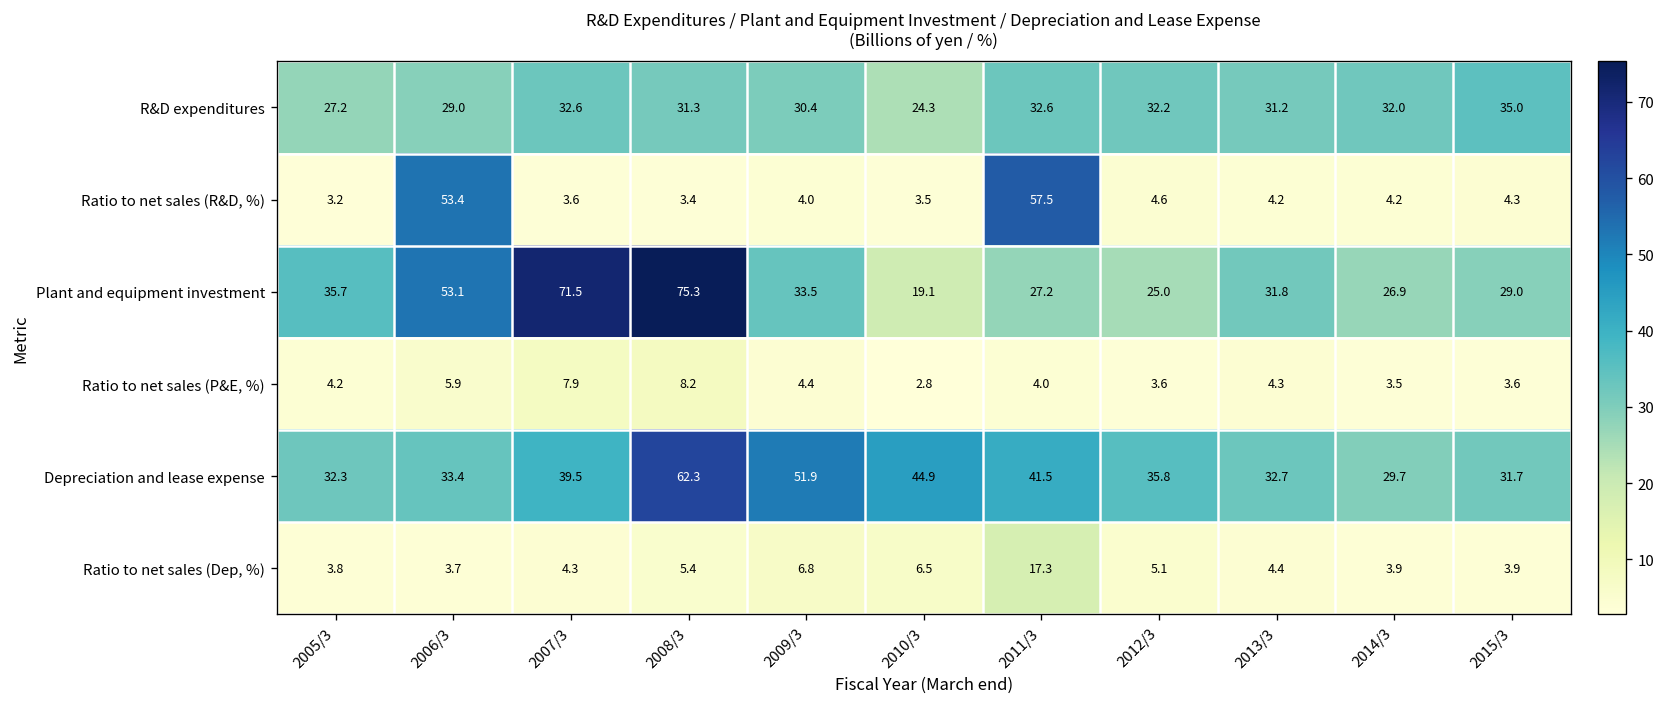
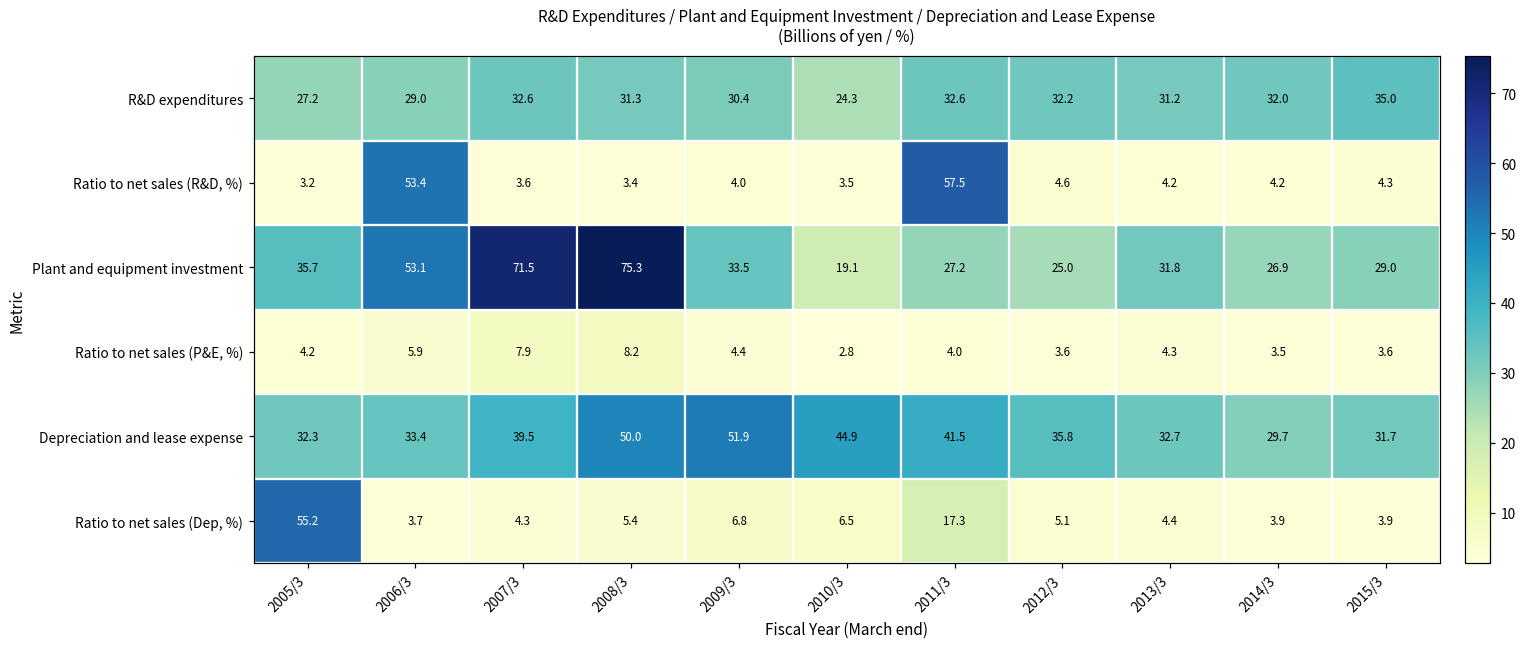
Depreciation and lease expense, 2008/3: 62.3 -> 50.0
Ratio to net sales (Dep, %), 2005/3: 3.8 -> 55.2
